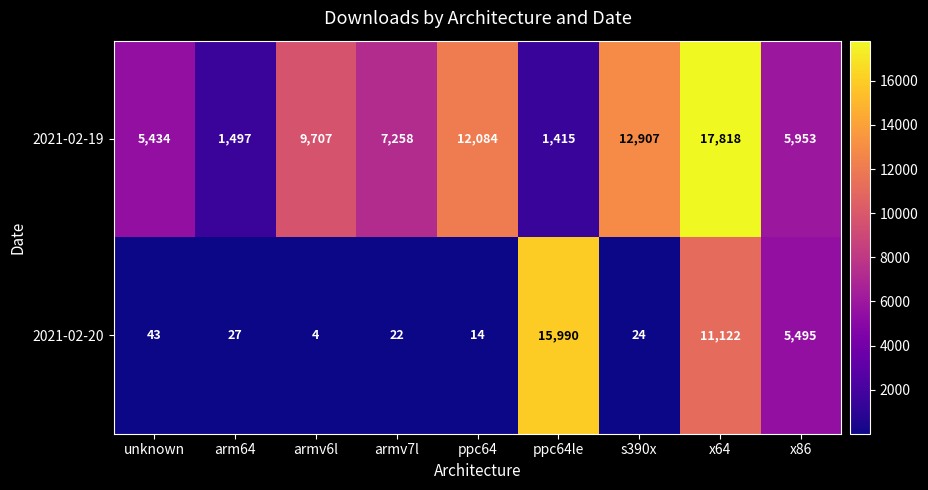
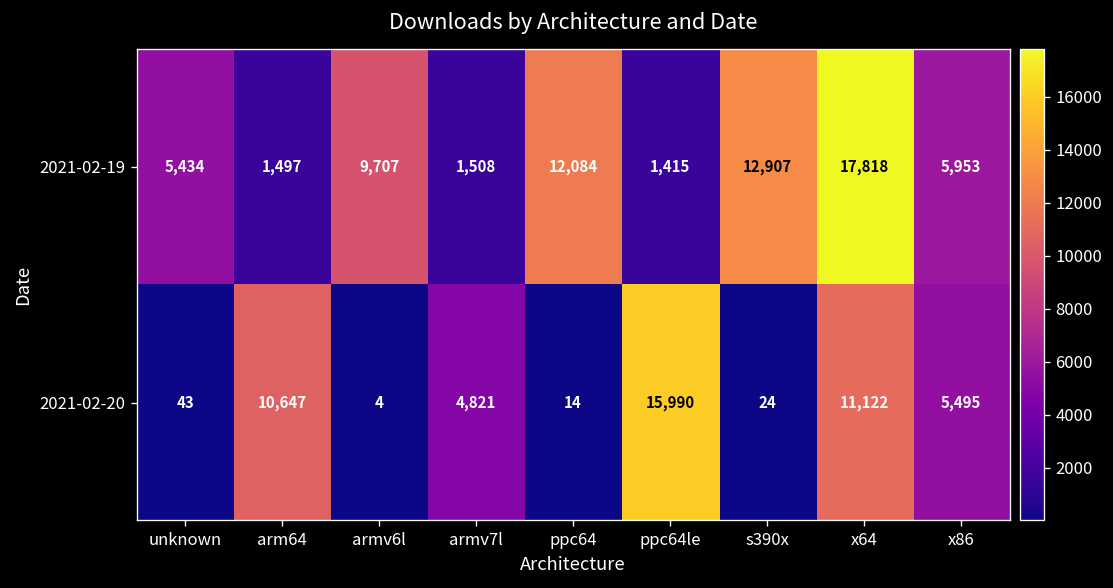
2021-02-19, armv7l: 7,258 -> 1,508
2021-02-20, arm64: 27 -> 10,647
2021-02-20, armv7l: 22 -> 4,821
